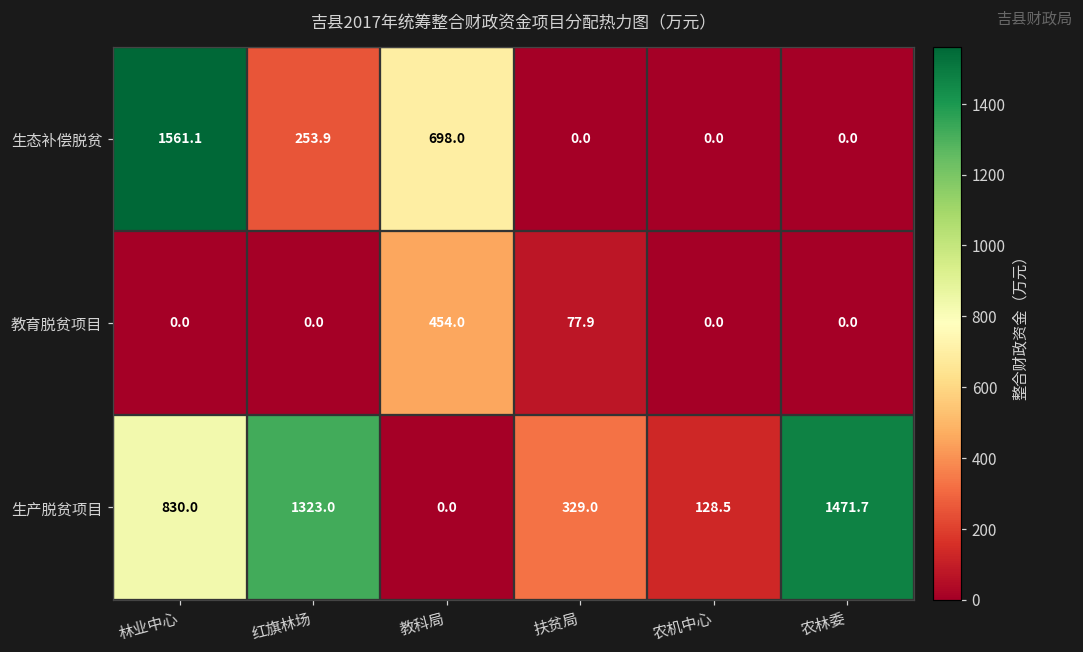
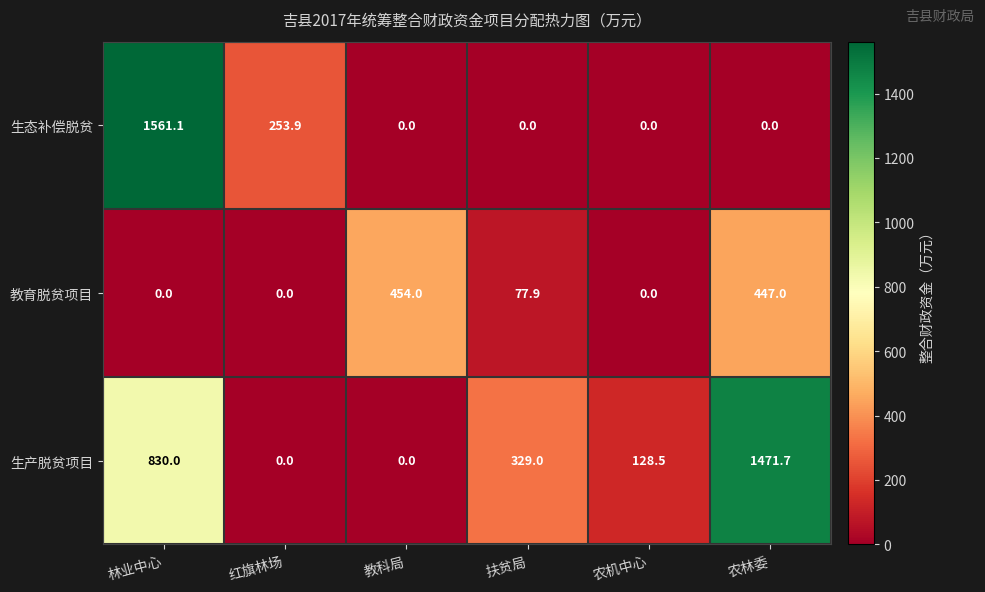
生态补偿脱贫, 教科局: 698.0 -> 0.0
教育脱贫项目, 农林委: 0.0 -> 447.0
生产脱贫项目, 红旗林场: 1323.0 -> 0.0
